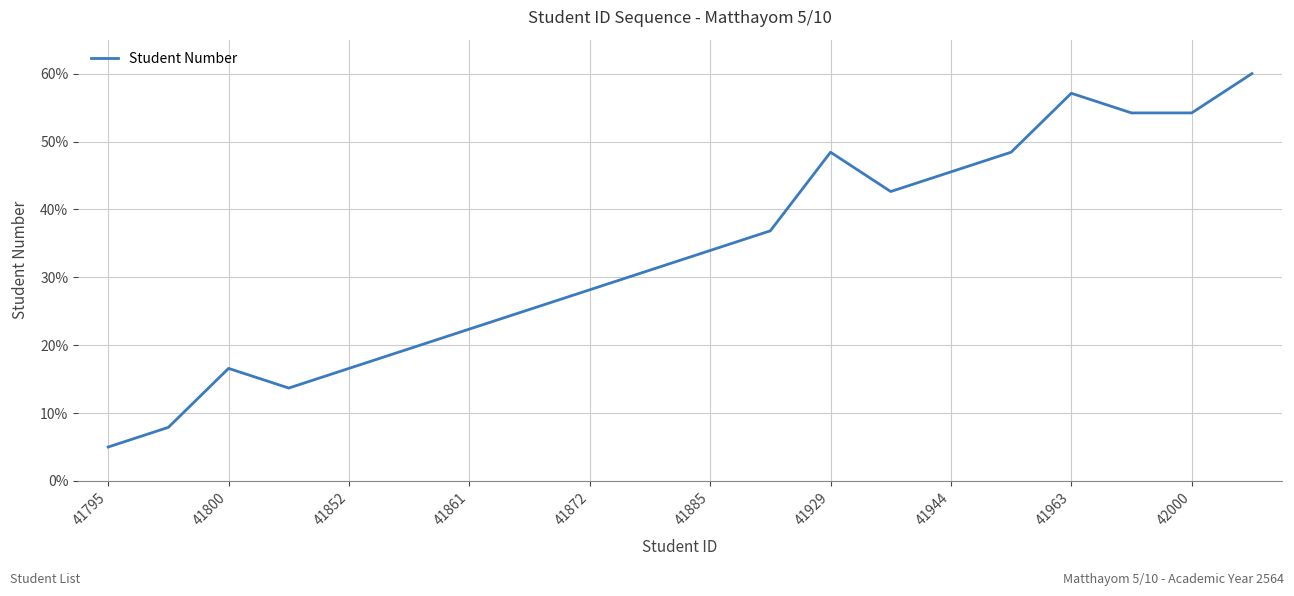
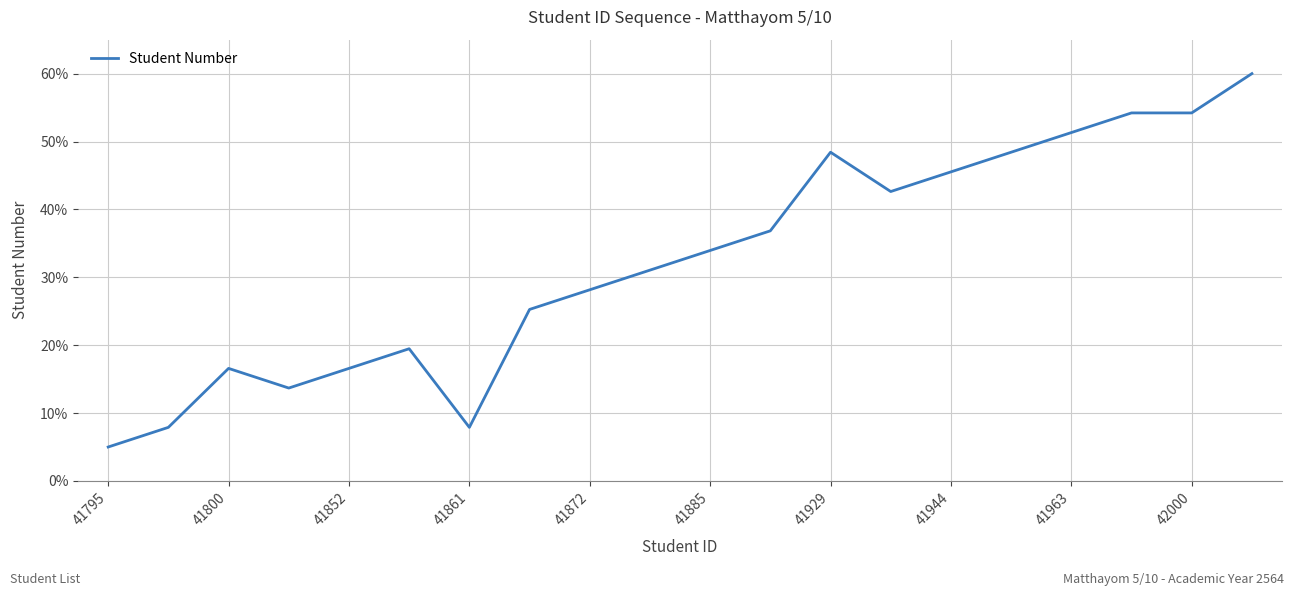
41861: 22% -> 8%
41963: 57% -> 51%
